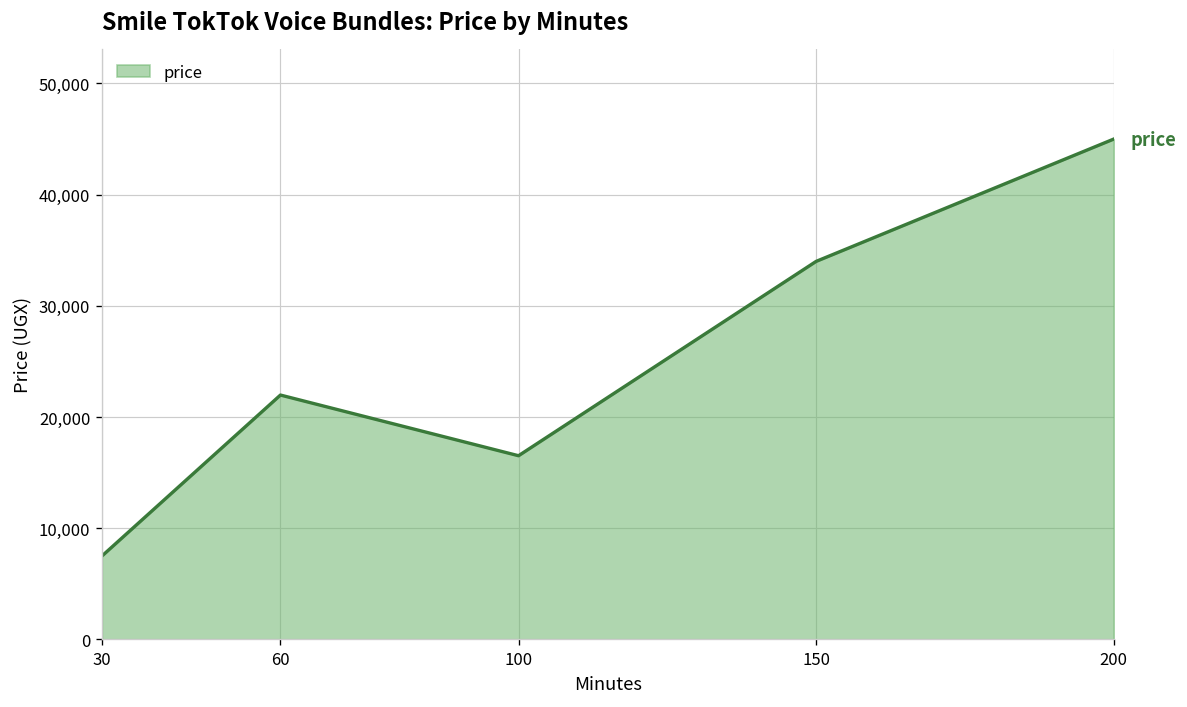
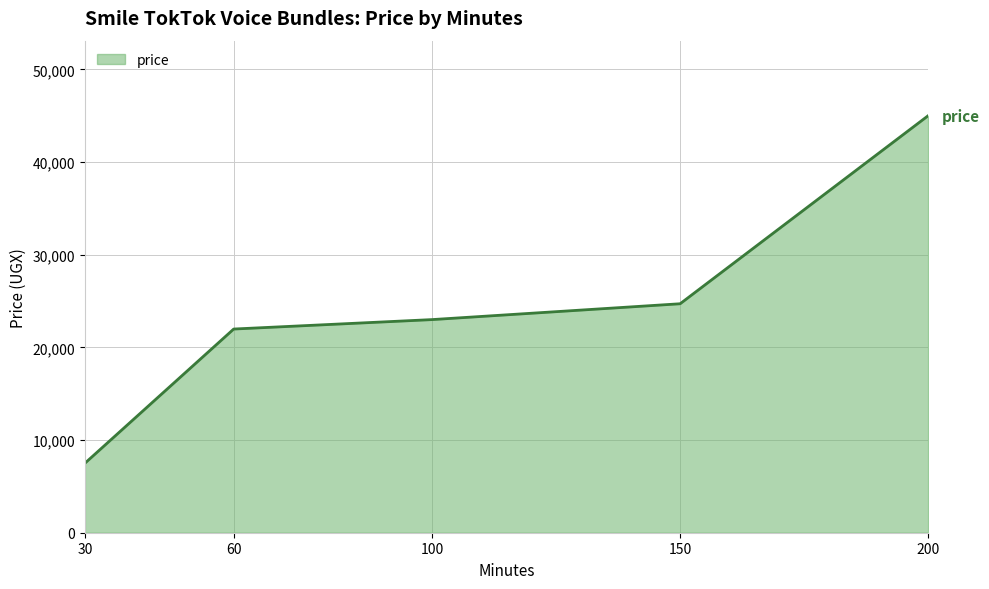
100: 17,000 -> 23,000
150: 34,000 -> 25,000
